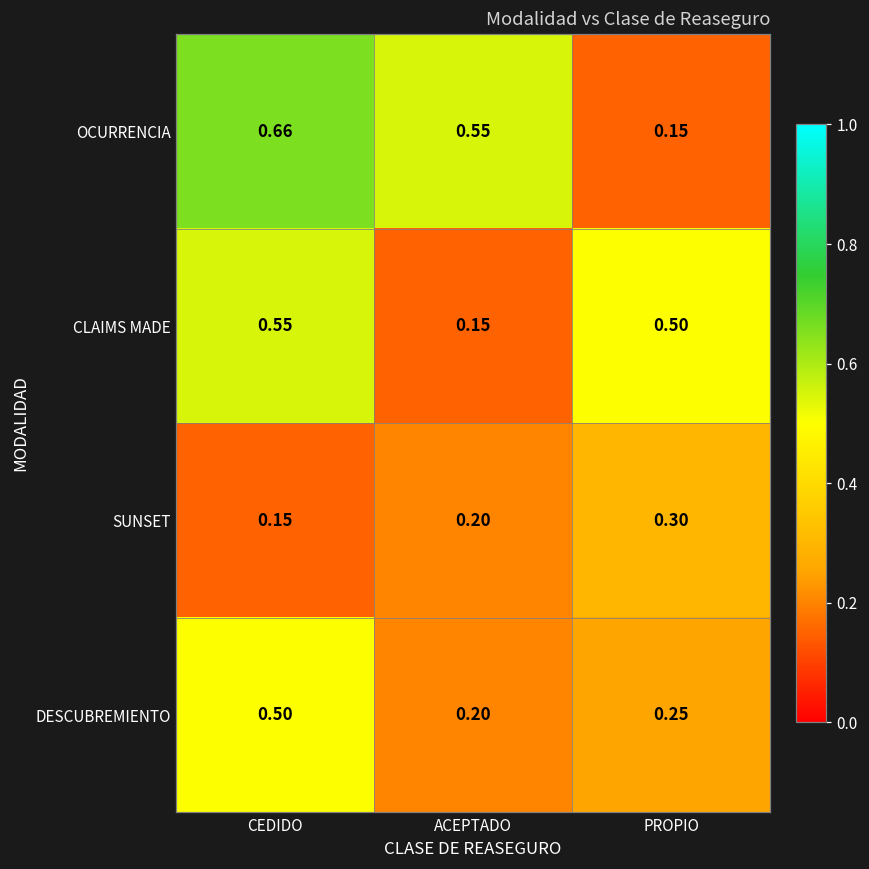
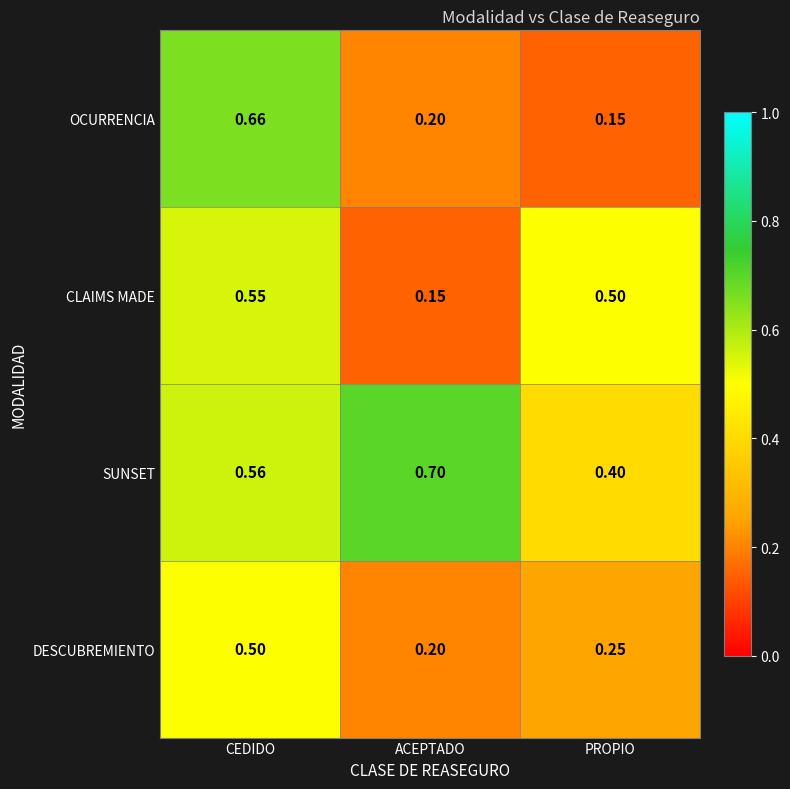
OCURRENCIA, ACEPTADO: 0.55 -> 0.20
SUNSET, CEDIDO: 0.15 -> 0.56
SUNSET, ACEPTADO: 0.20 -> 0.70
SUNSET, PROPIO: 0.30 -> 0.40
